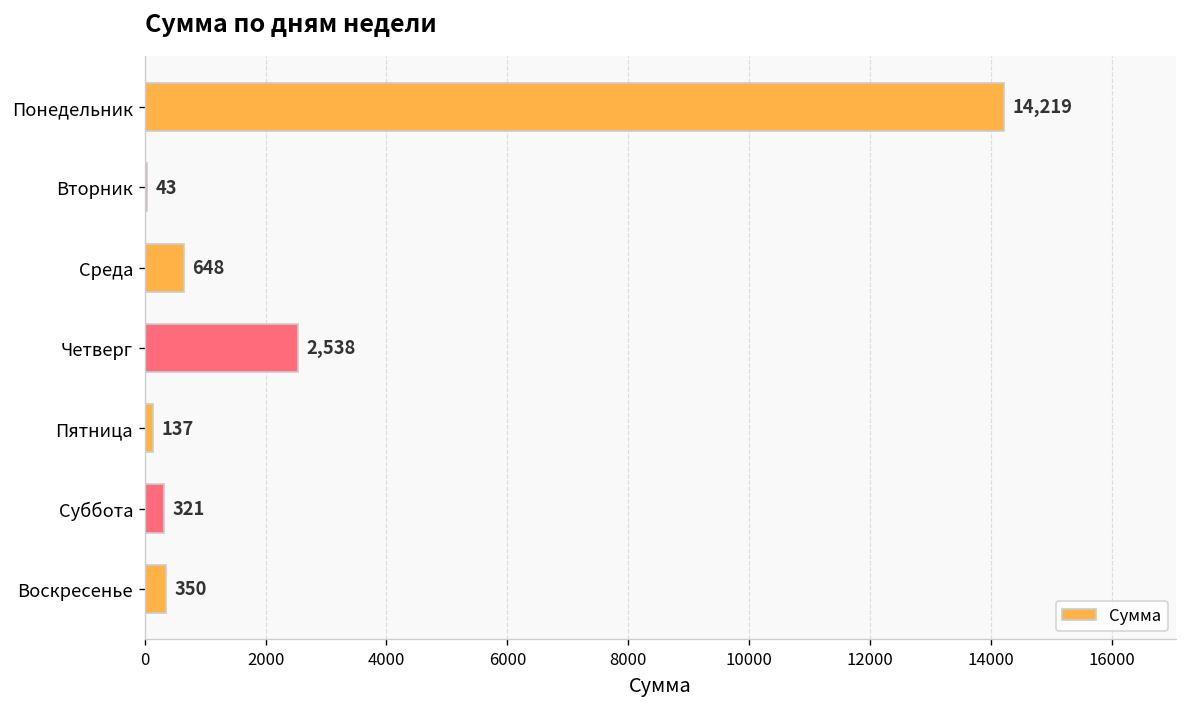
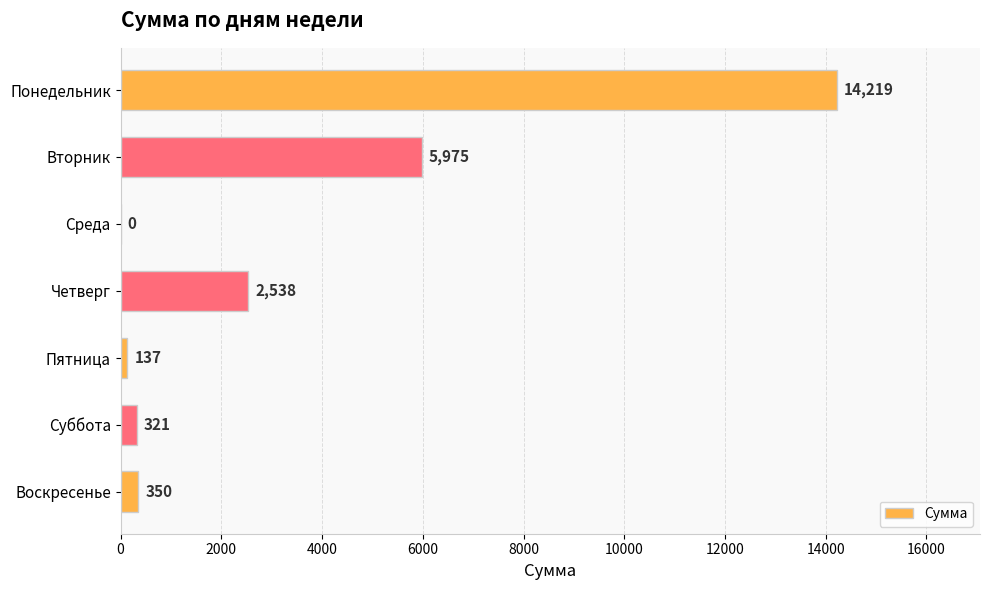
Вторник: 43 -> 5,975
Среда: 648 -> 0
